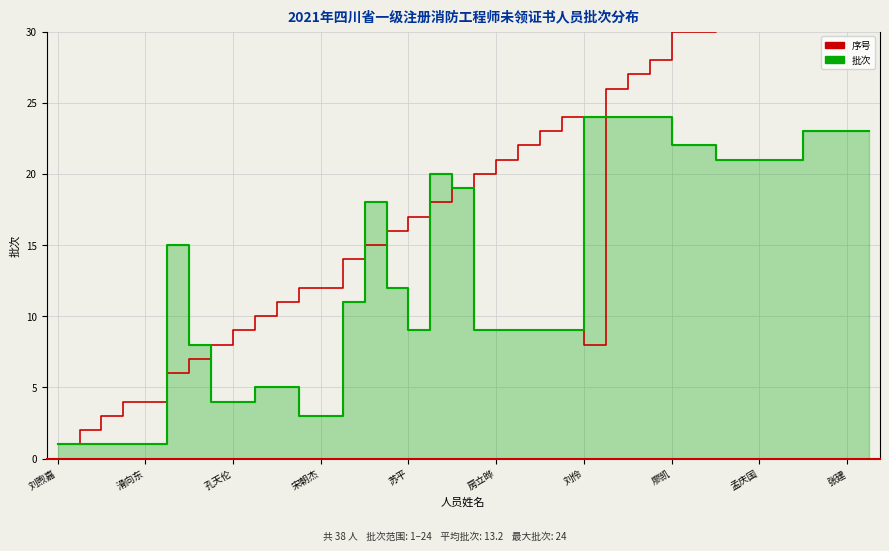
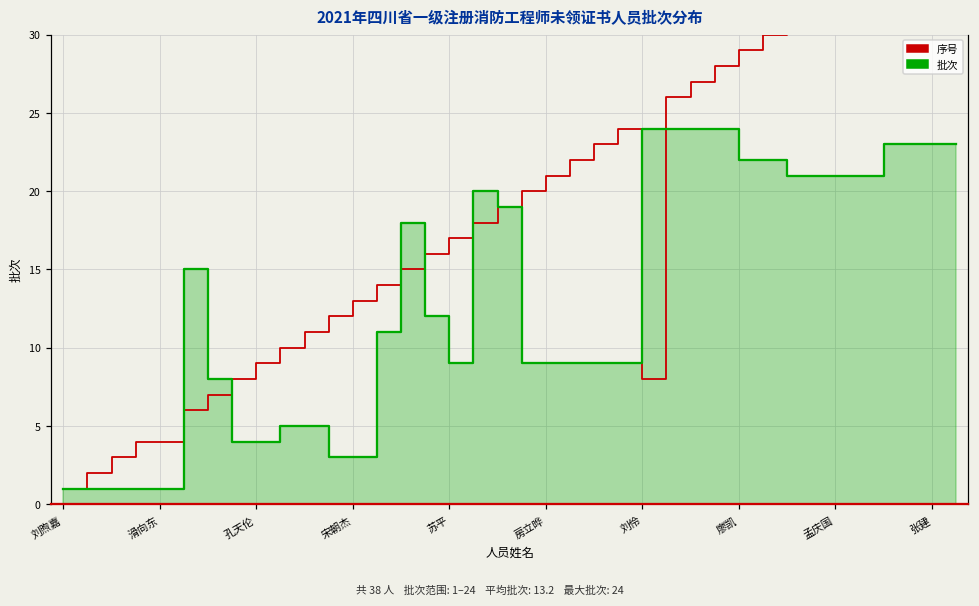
序号, 宋朝杰: 12 -> 13
序号, 廖凯: 30 -> 29
